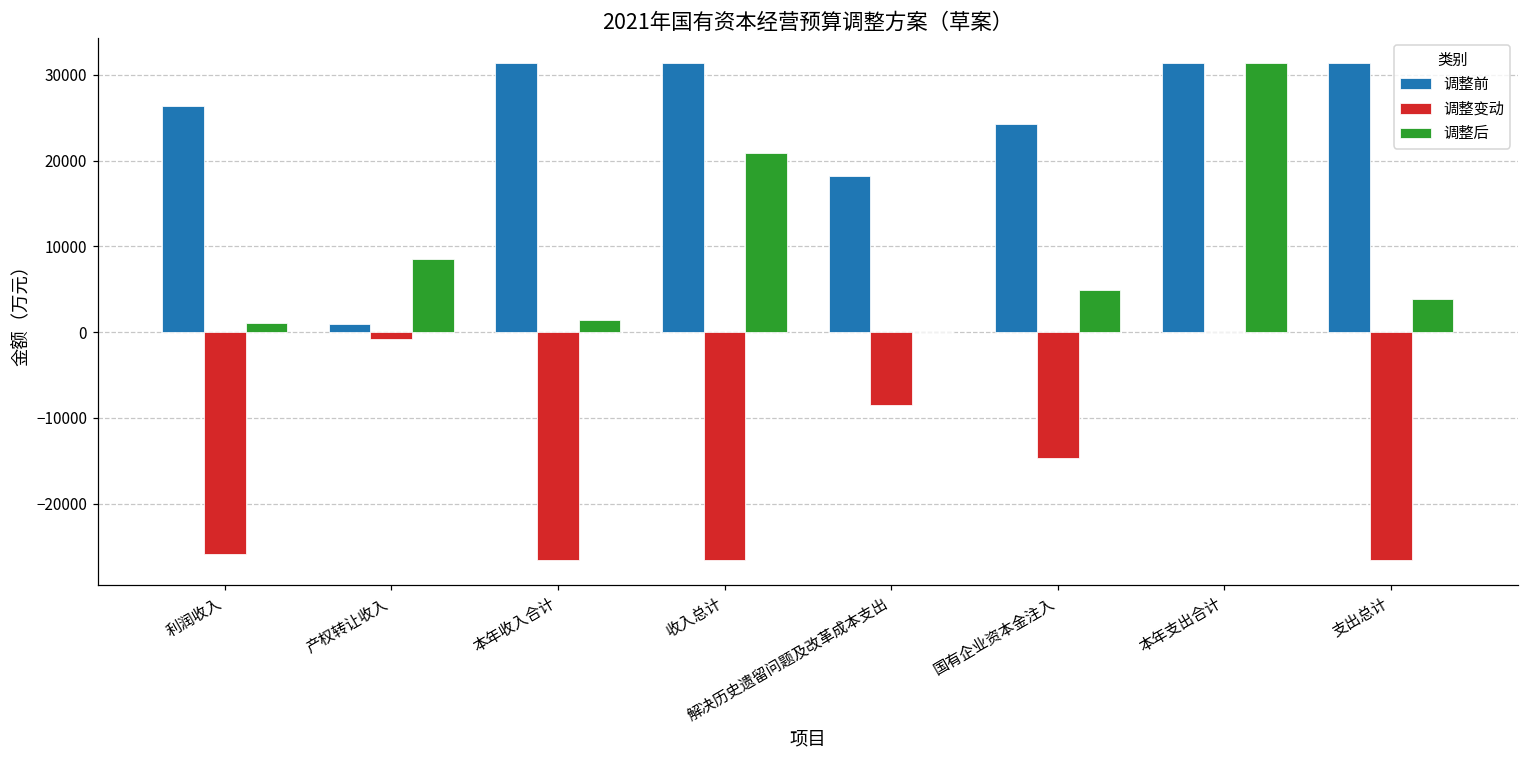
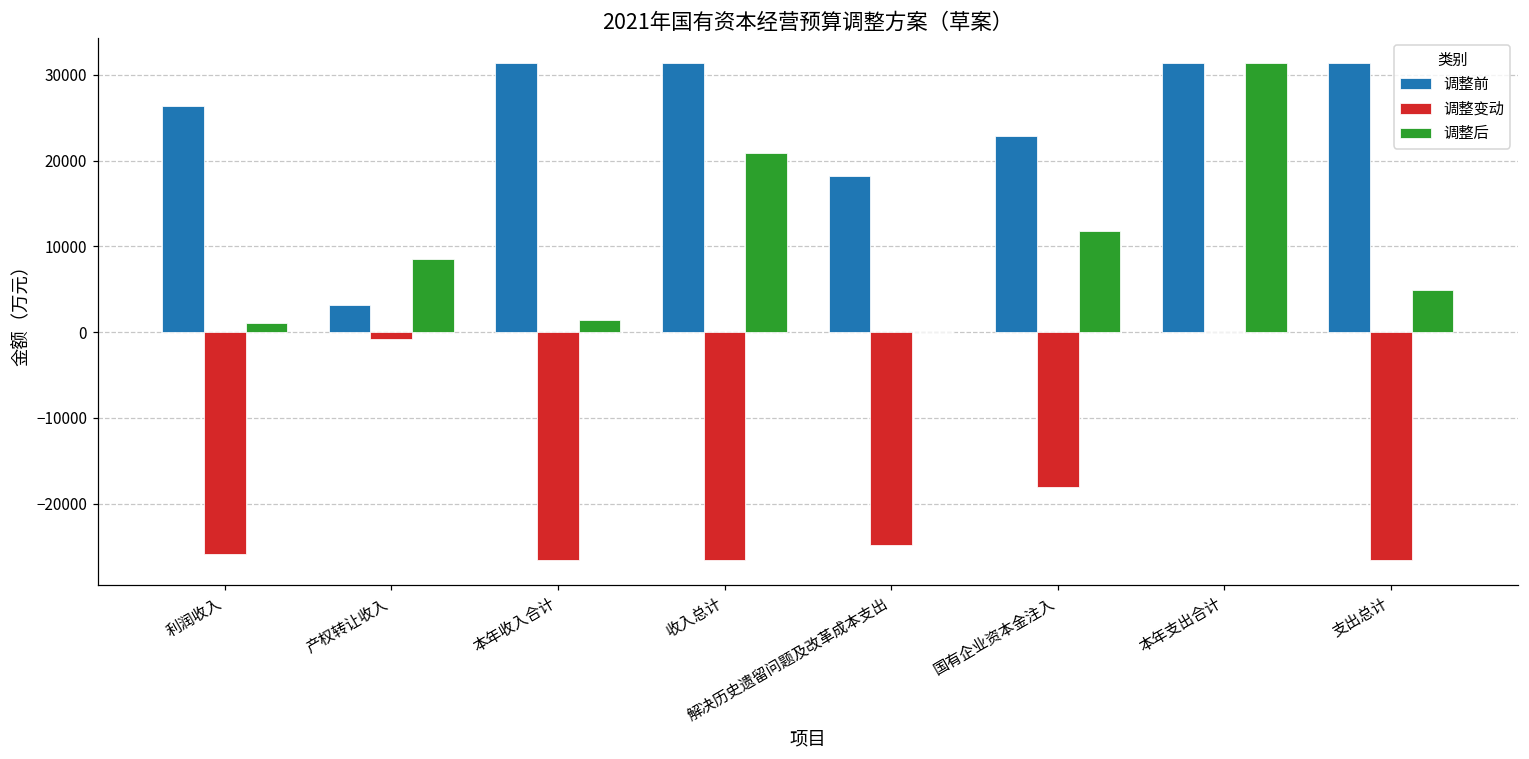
调整前, 产权转让收入: 1000 -> 3000
调整变动, 解决历史遗留问题及改革成本支出: -9000 -> -25000
调整前, 国有企业资本金注入: 24000 -> 23000
调整变动, 国有企业资本金注入: -15000 -> -18000
调整后, 国有企业资本金注入: 5000 -> 12000
调整后, 支出总计: 4000 -> 5000
